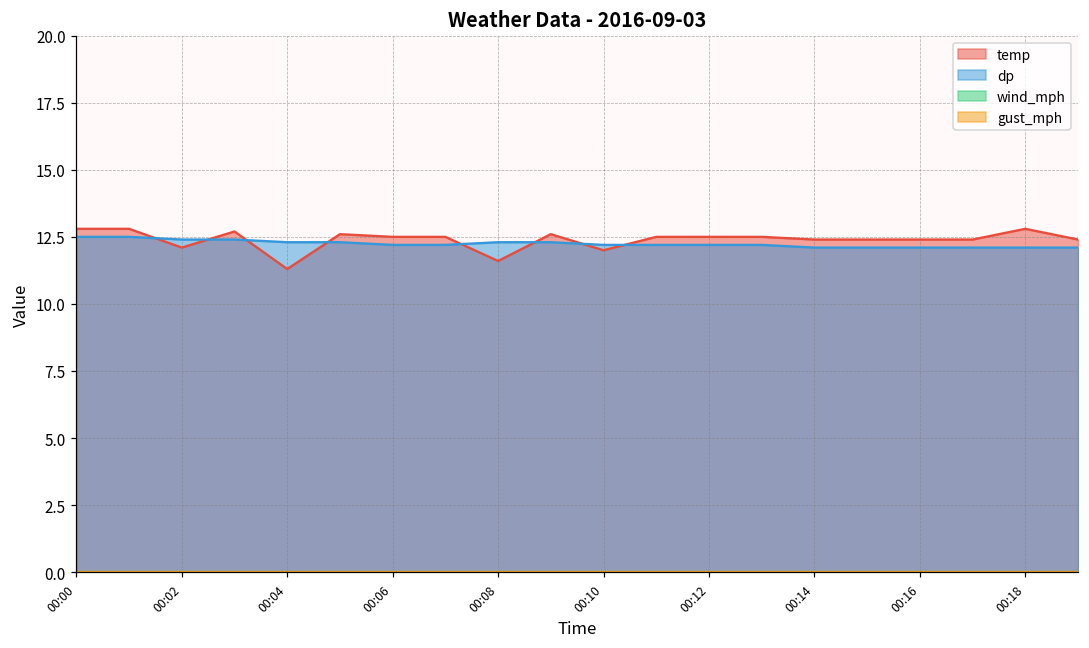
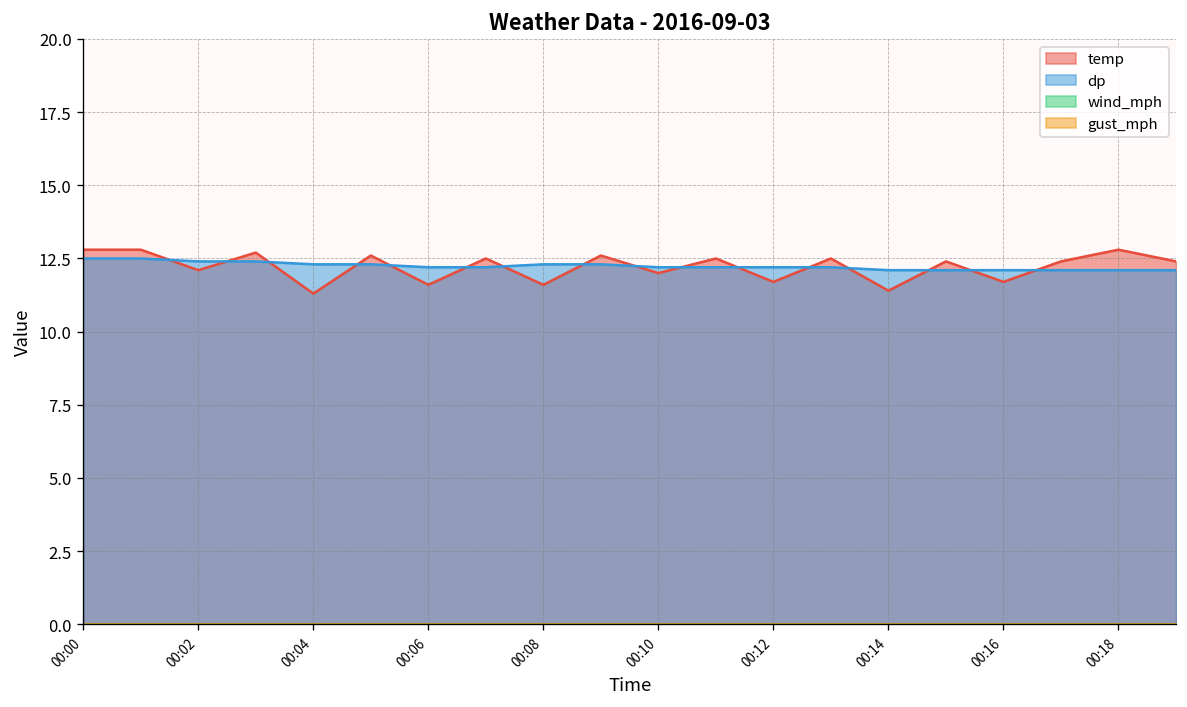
temp, 00:06: 12.5 -> 11.6
temp, 00:12: 12.5 -> 11.7
temp, 00:14: 12.4 -> 11.4
temp, 00:16: 12.4 -> 11.7
